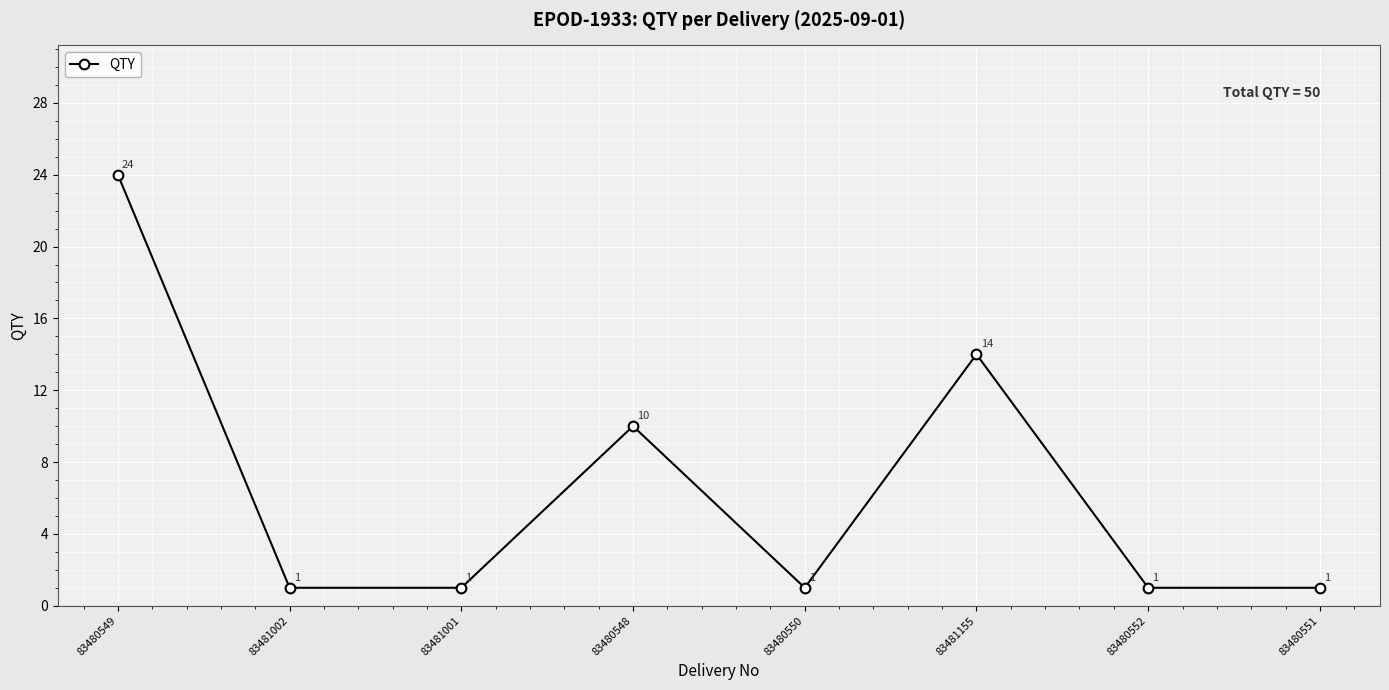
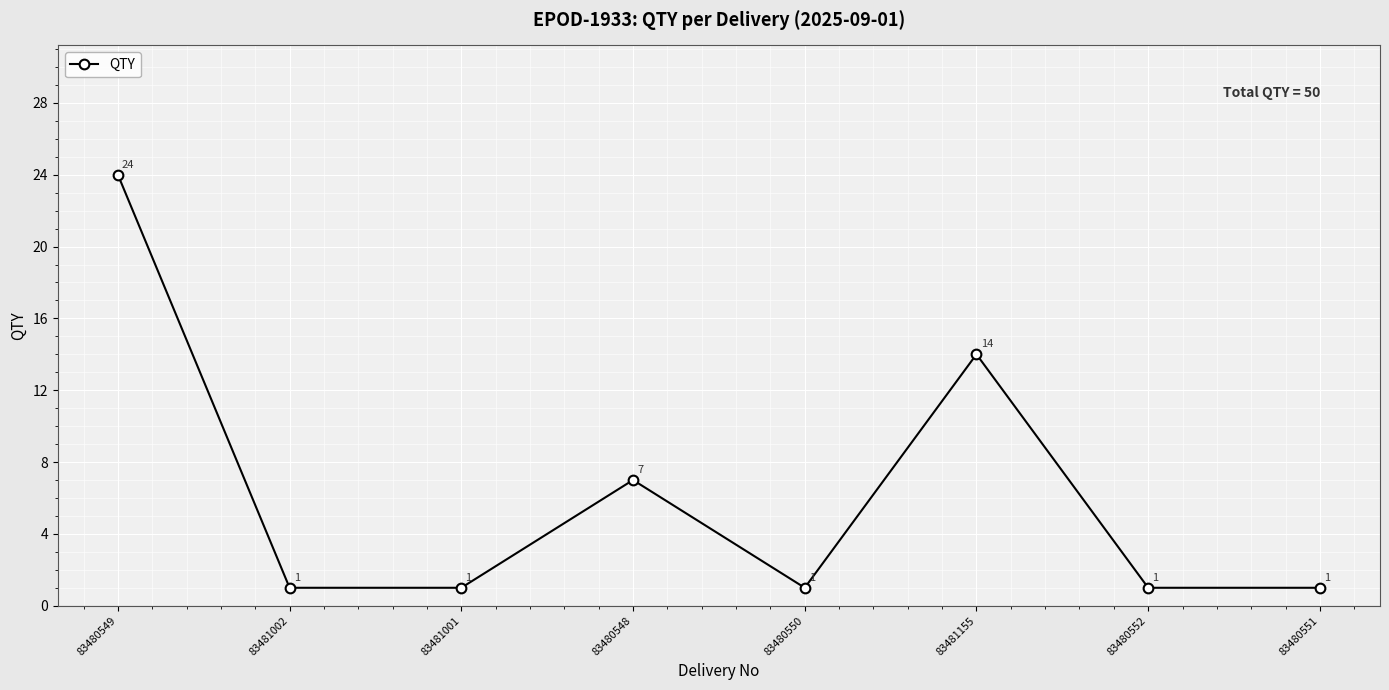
83480548: 10 -> 7
